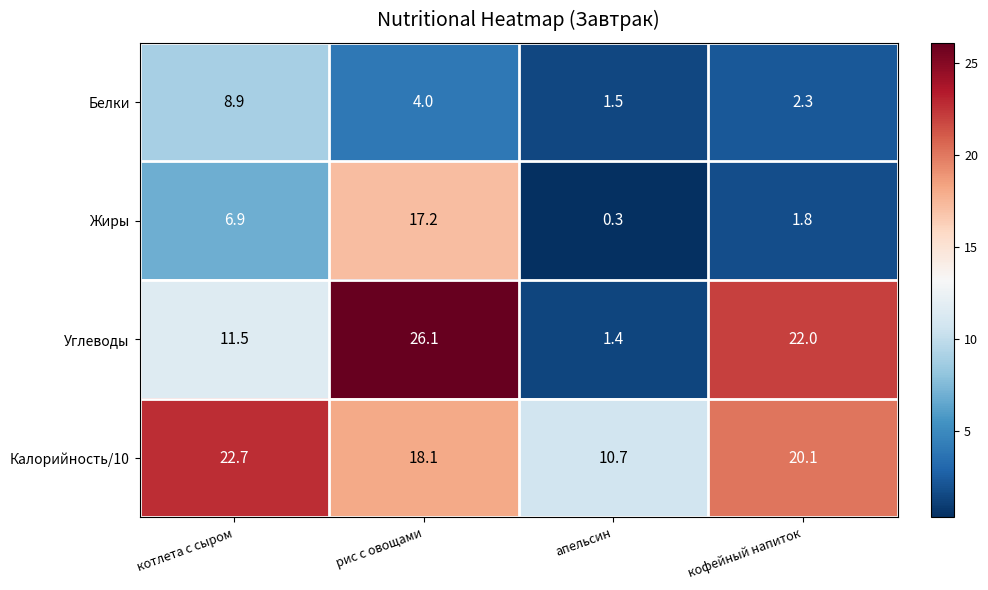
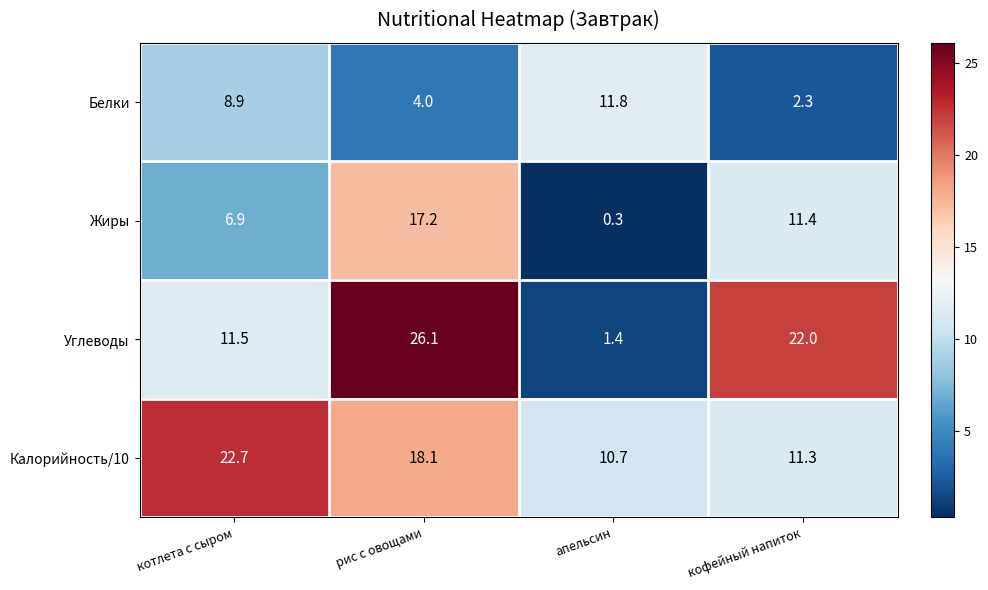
Белки, апельсин: 1.5 -> 11.8
Жиры, кофейный напиток: 1.8 -> 11.4
Калорийность/10, кофейный напиток: 20.1 -> 11.3
